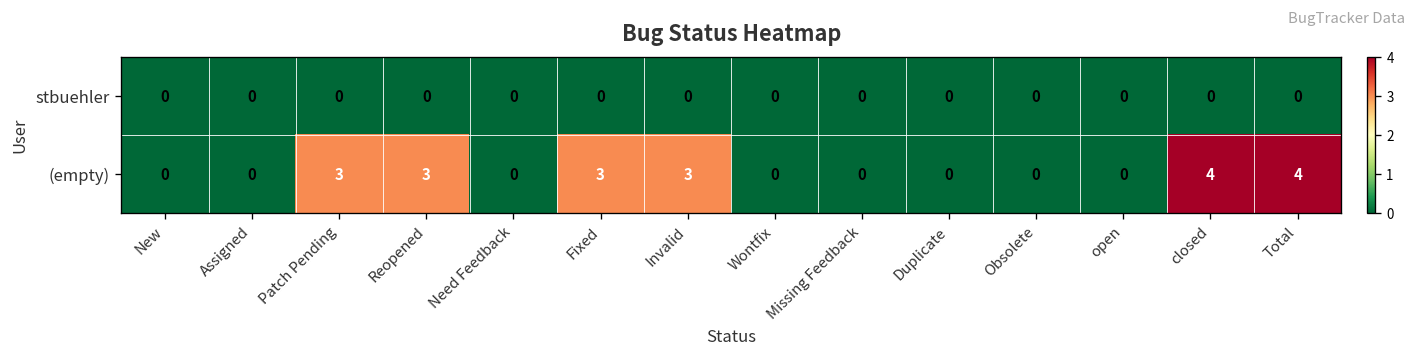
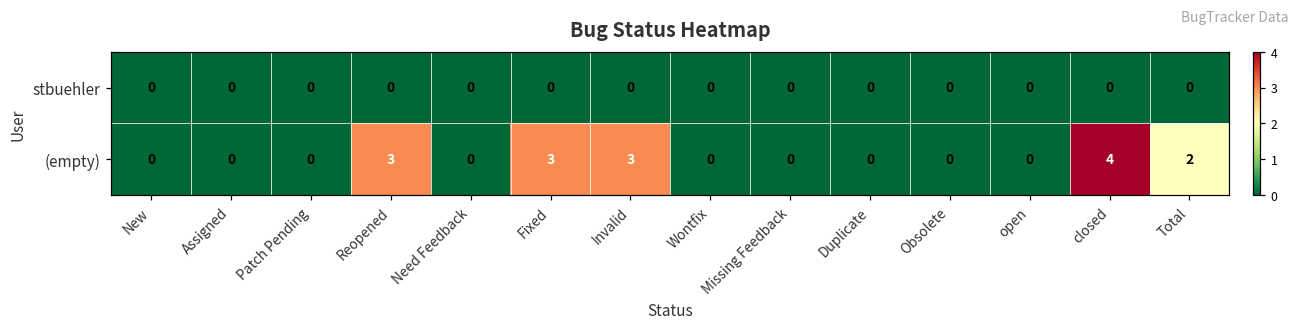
(empty), Patch Pending: 3 -> 0
(empty), Total: 4 -> 2
